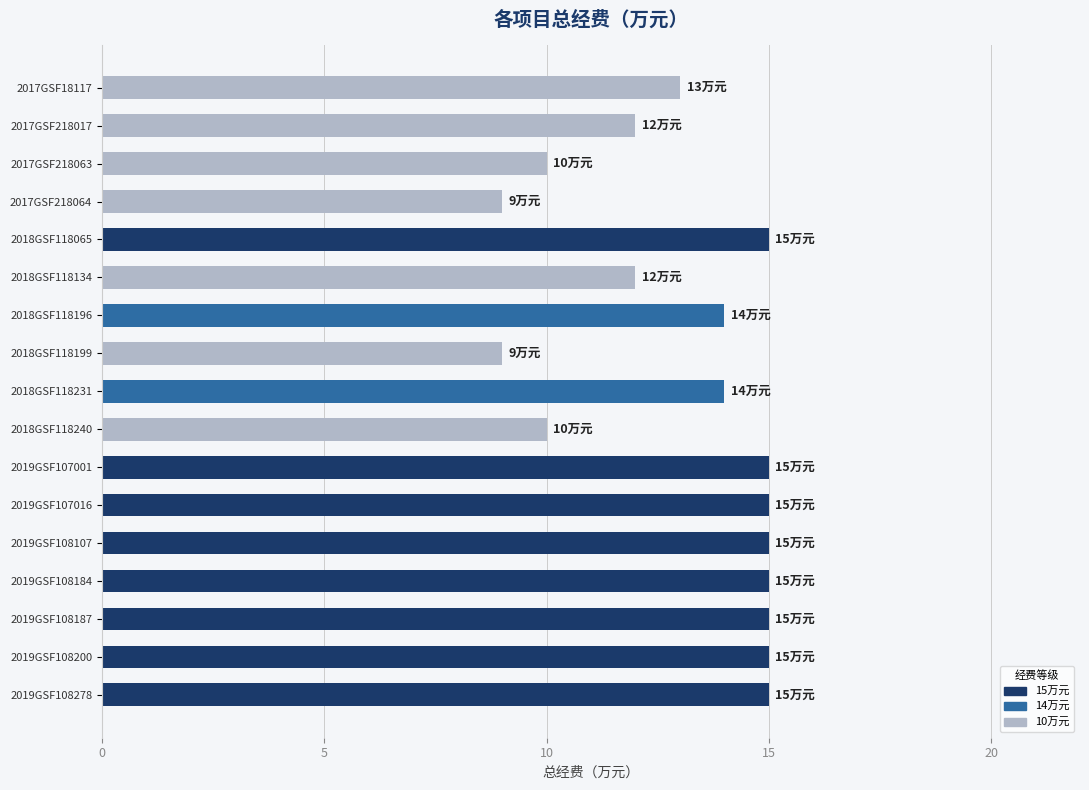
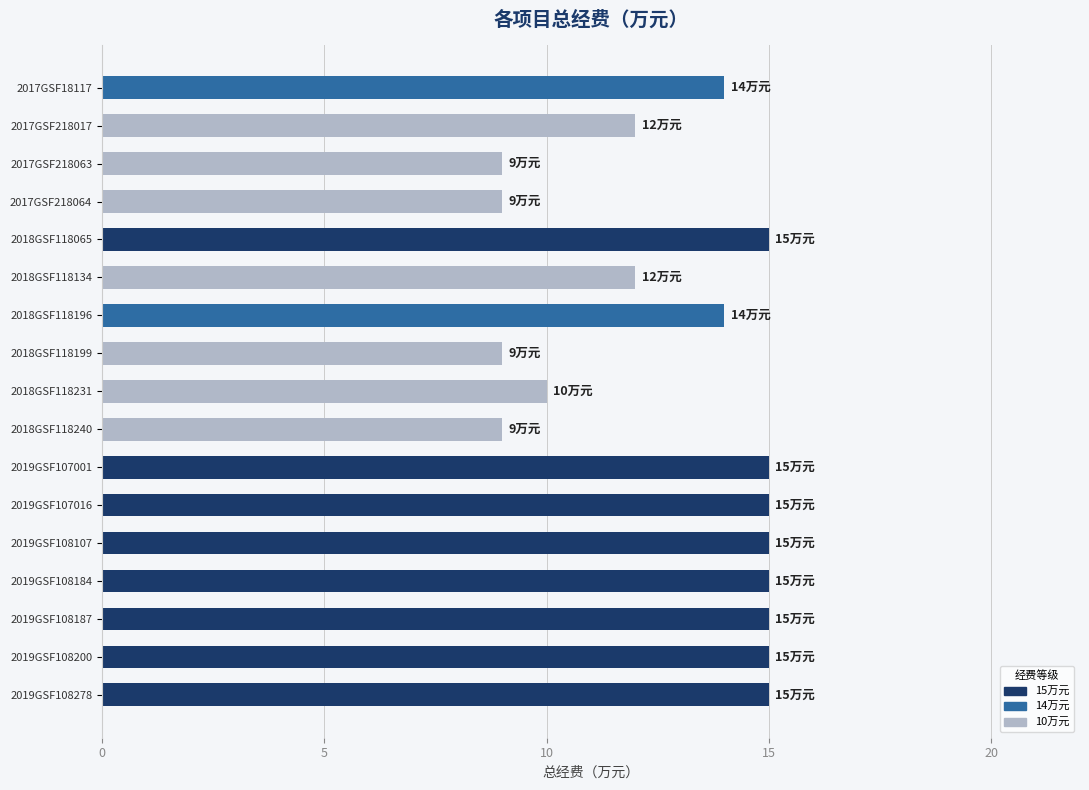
2017GSF18117: 13 -> 14
2017GSF218063: 10 -> 9
2018GSF118231: 14 -> 10
2018GSF118240: 10 -> 9
